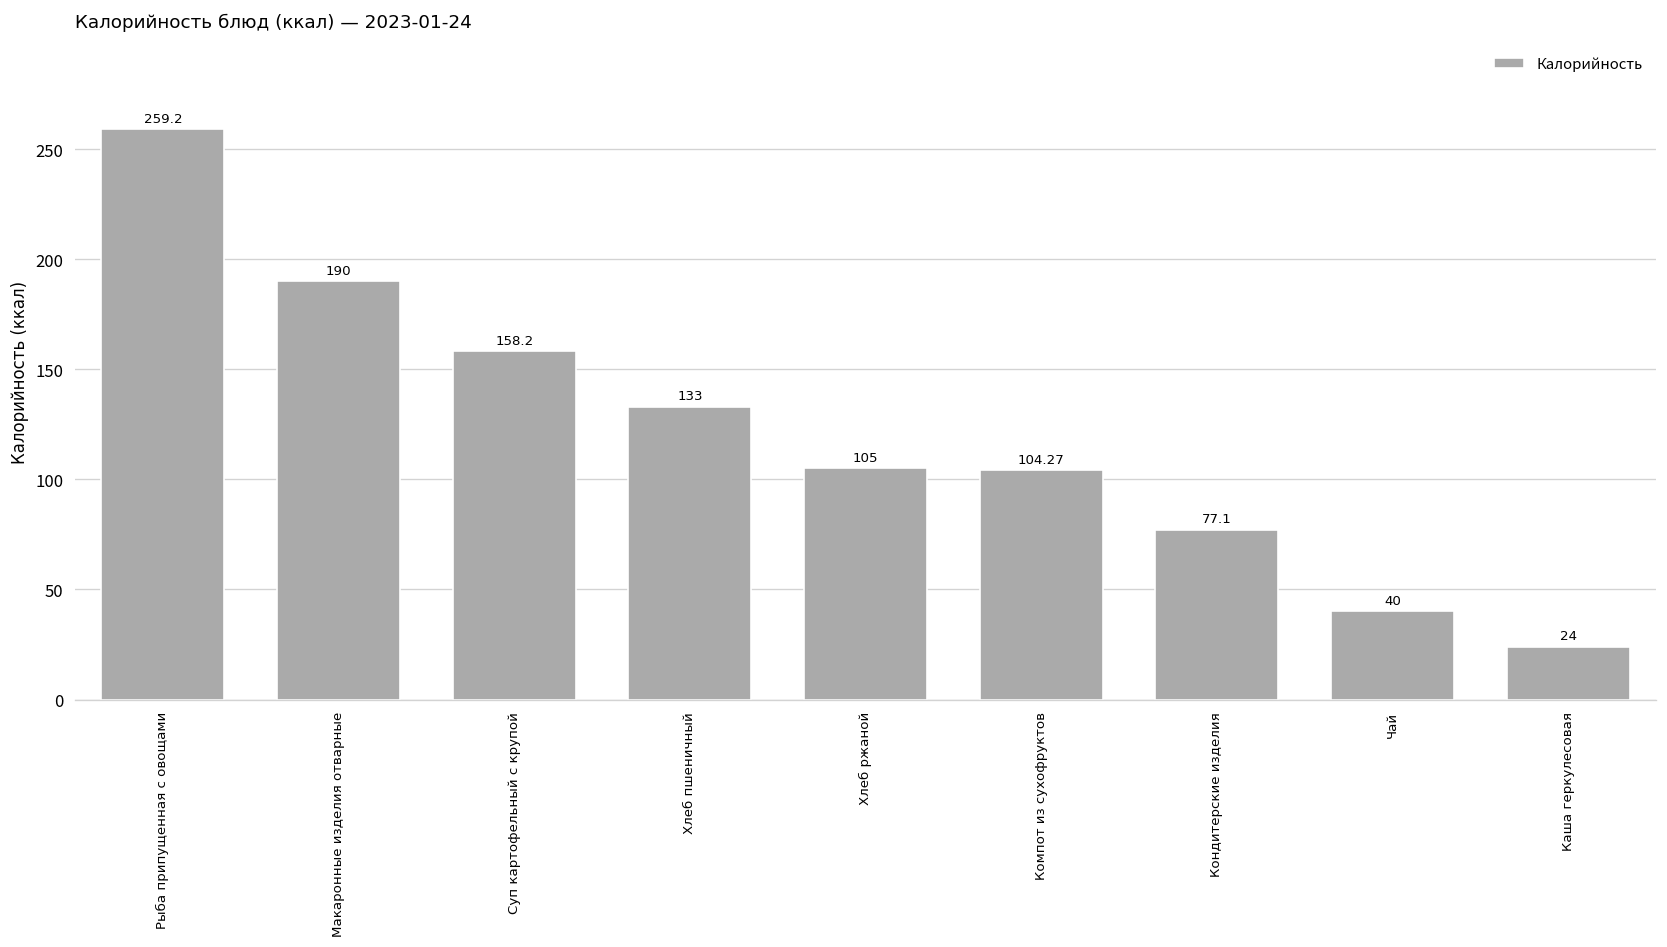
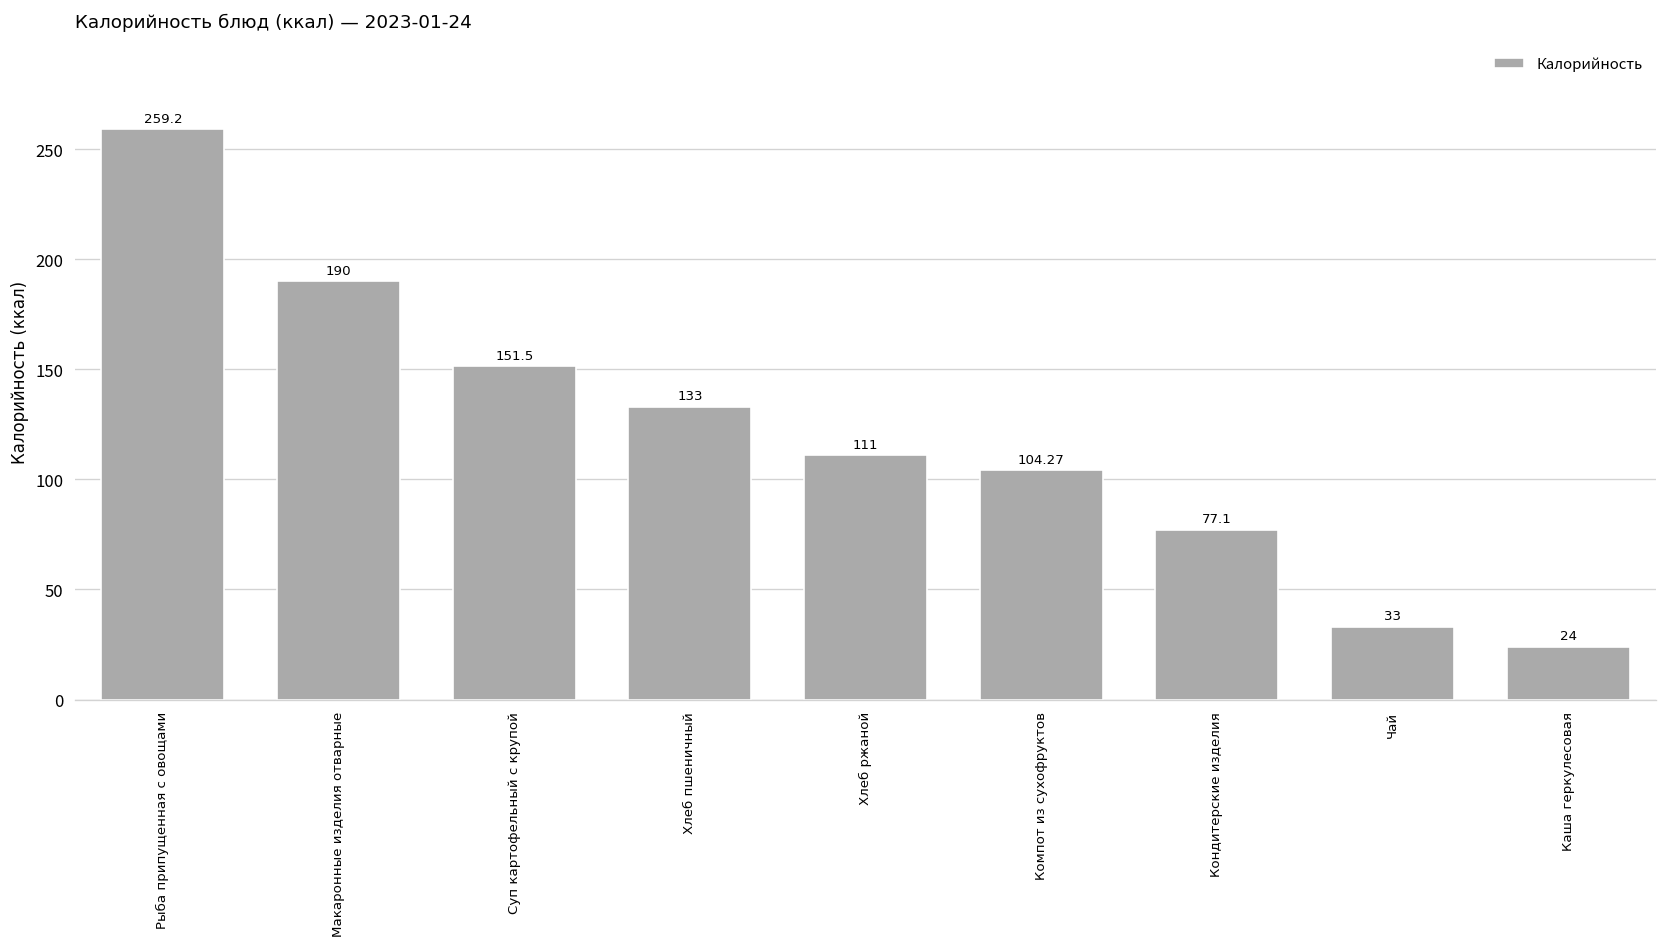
Суп картофельный с крупой: 158.2 -> 151.5
Хлеб ржаной: 105 -> 111
Чай: 40 -> 33
